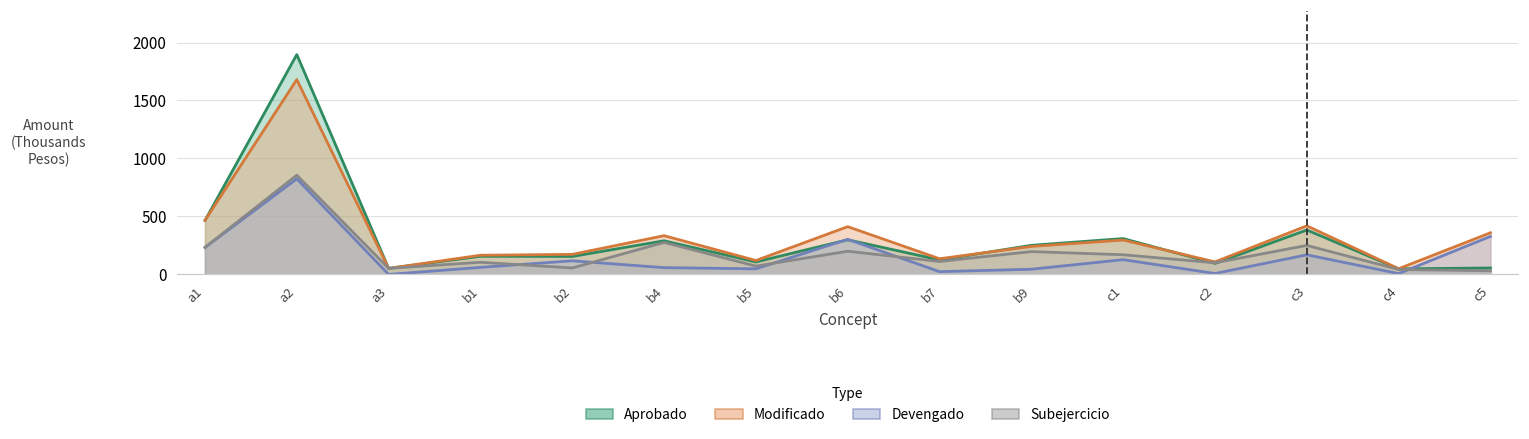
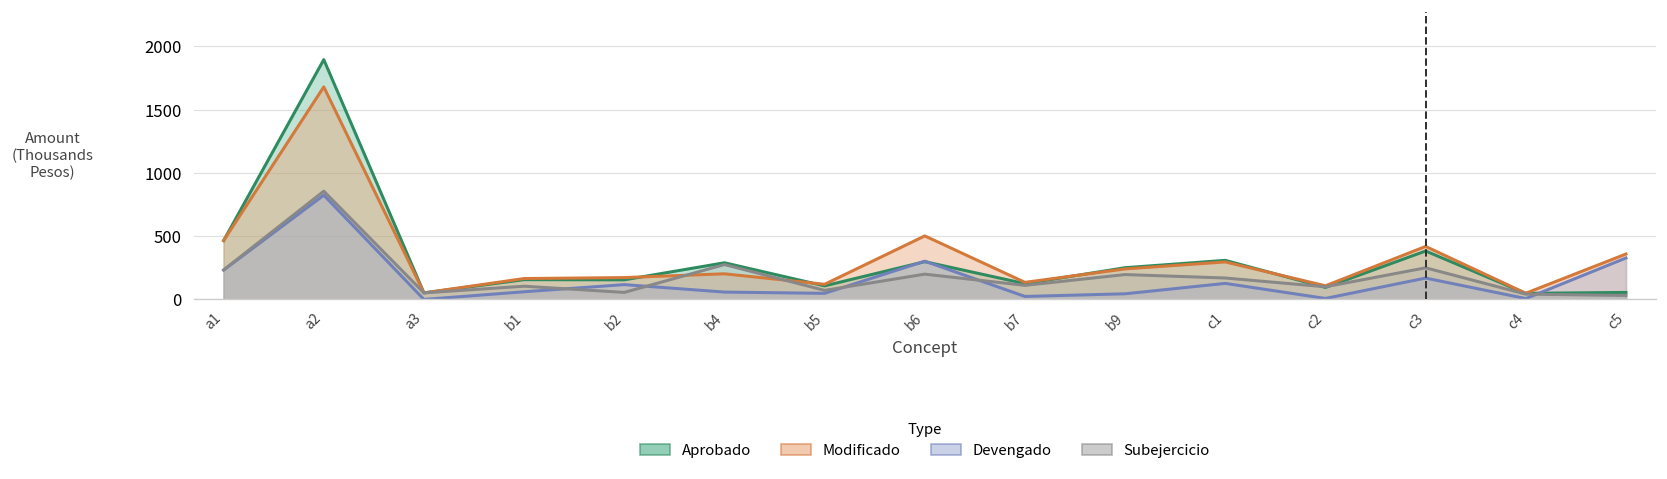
Modificado, b4: 330 -> 200
Modificado, b6: 410 -> 500
